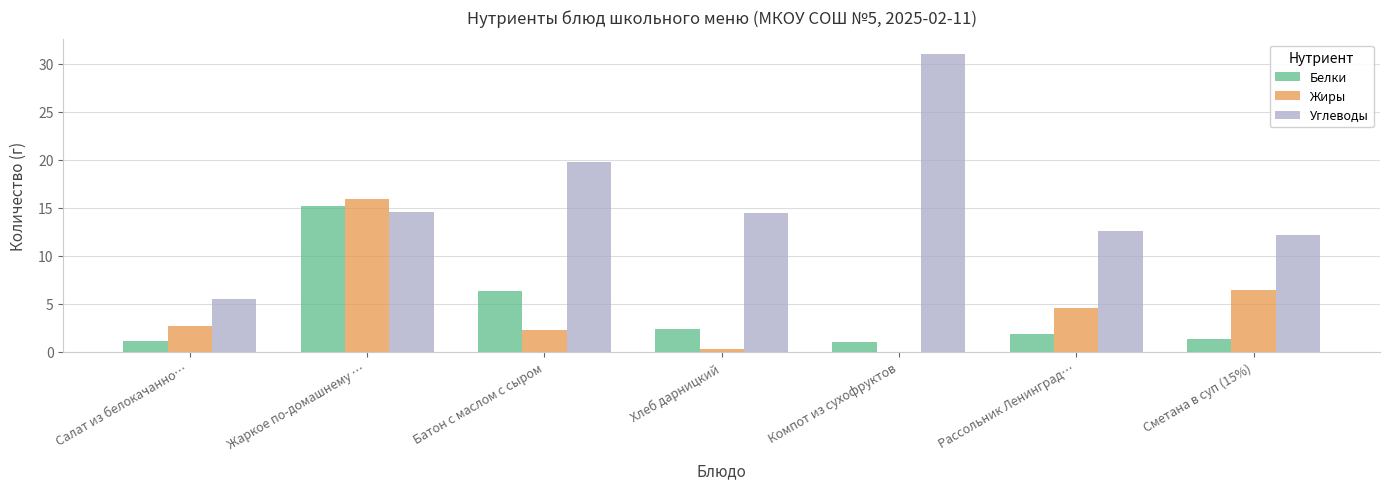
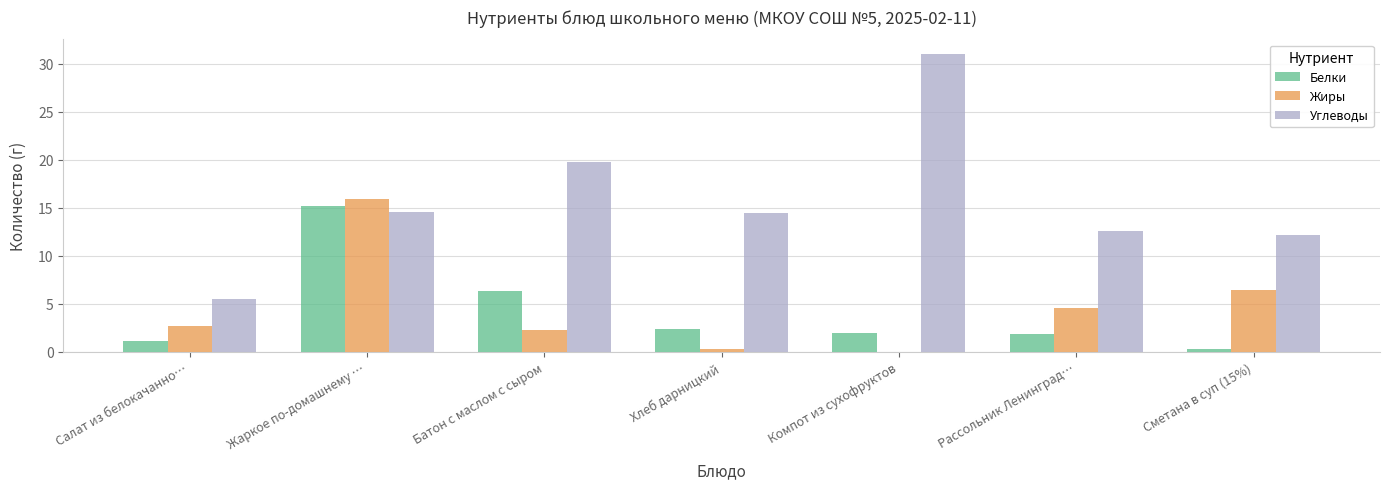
Белки, Компот из сухофруктов: 1 -> 2
Белки, Сметана в суп (15%): 1 -> 0
